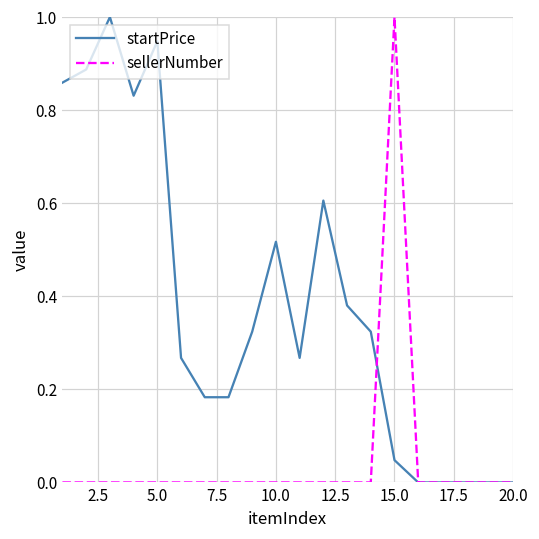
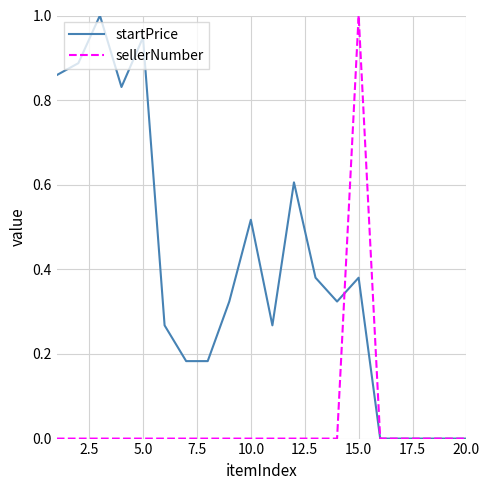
startPrice, 15.0: 0.05 -> 0.38
